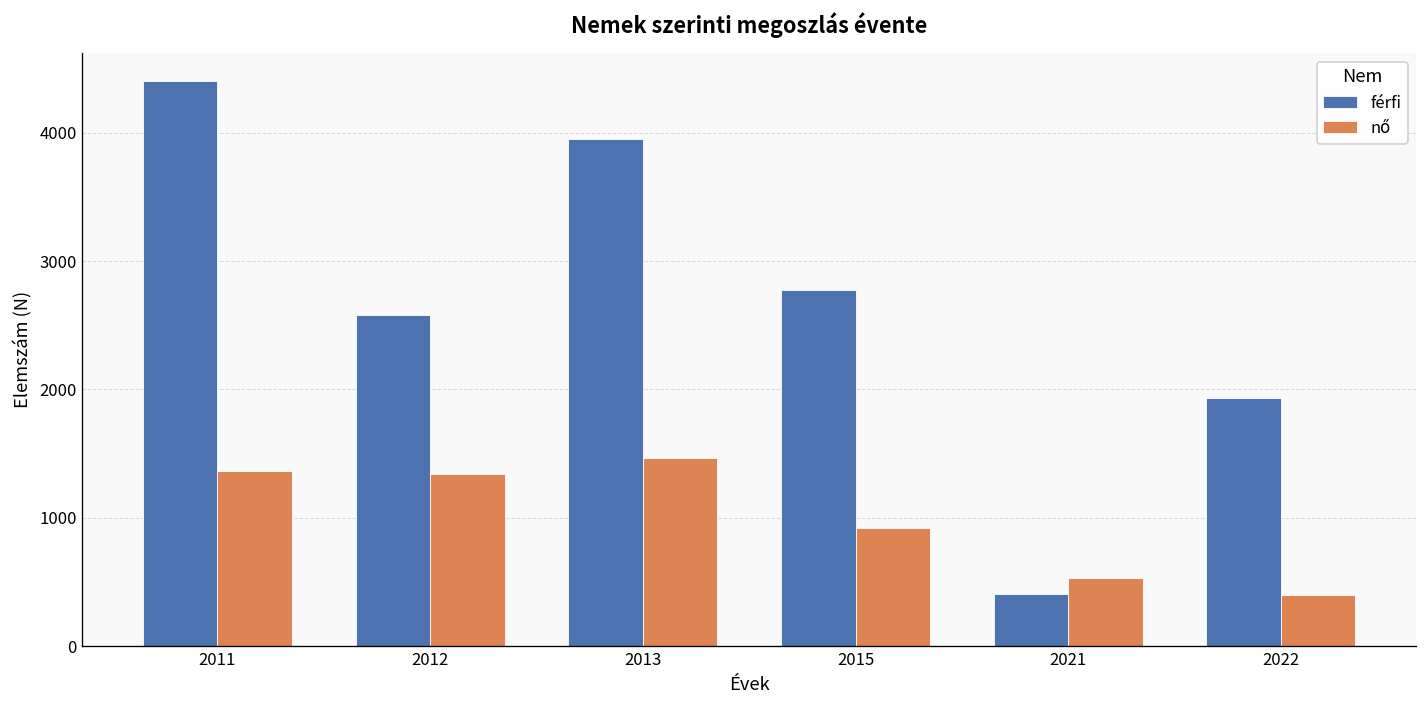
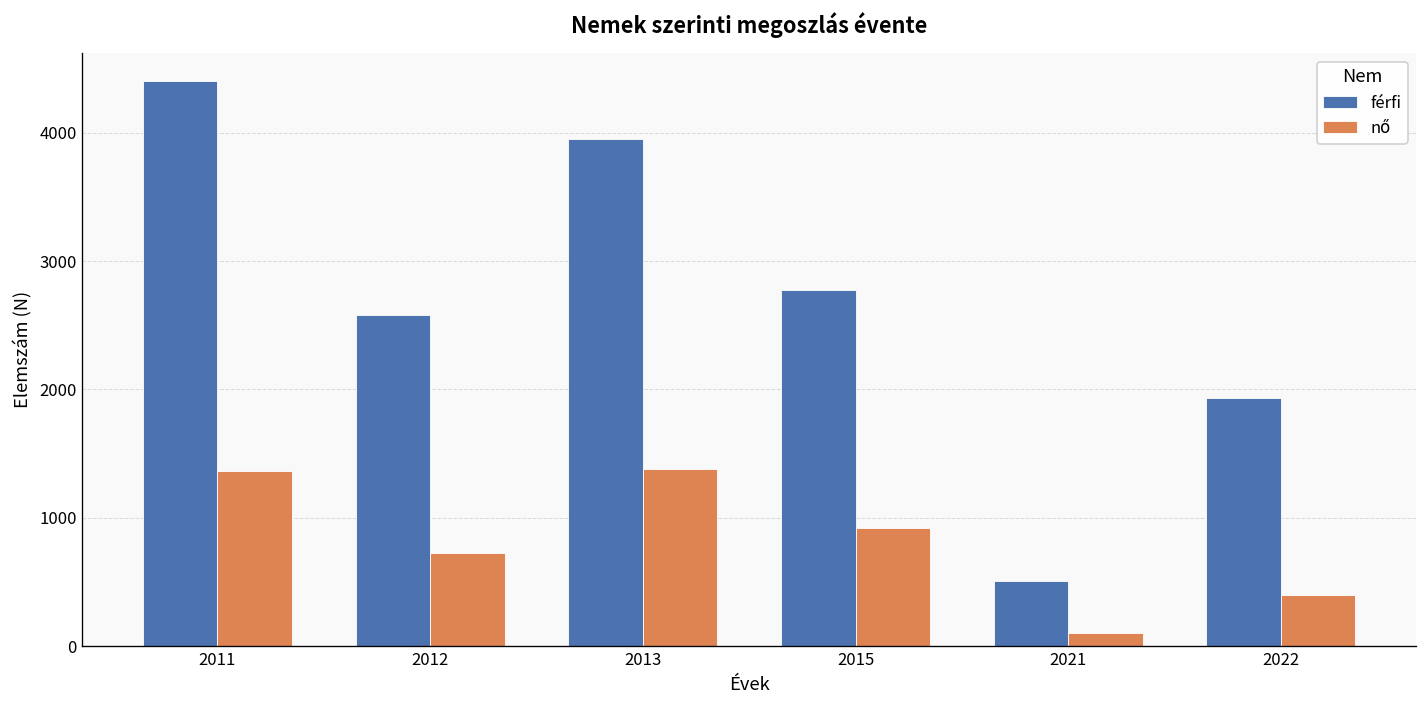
nő, 2012: 1340 -> 730
nő, 2013: 1460 -> 1380
férfi, 2021: 410 -> 510
nő, 2021: 540 -> 100
